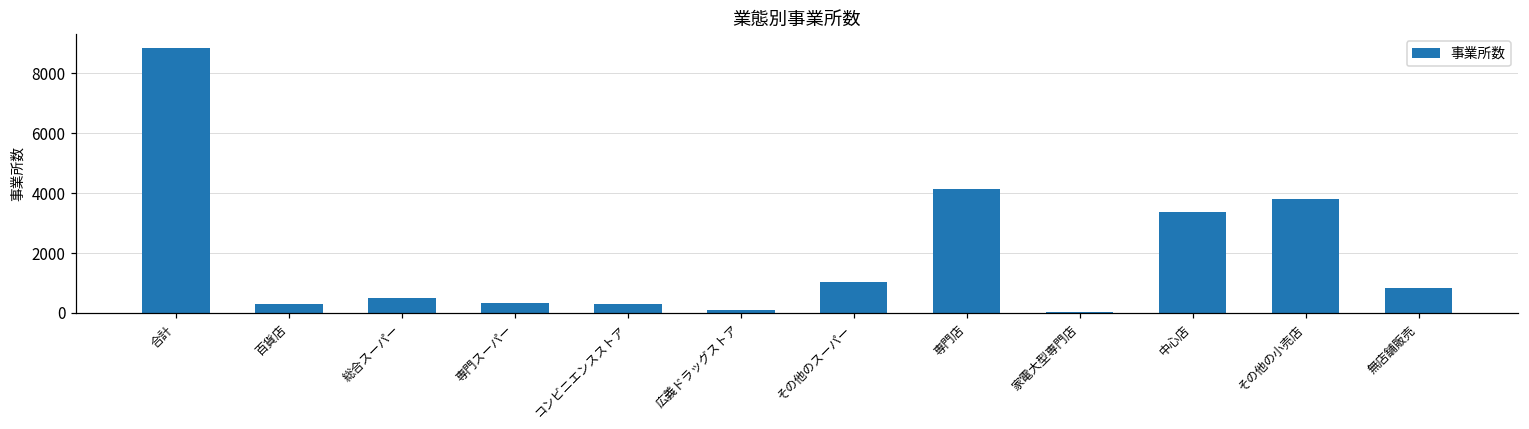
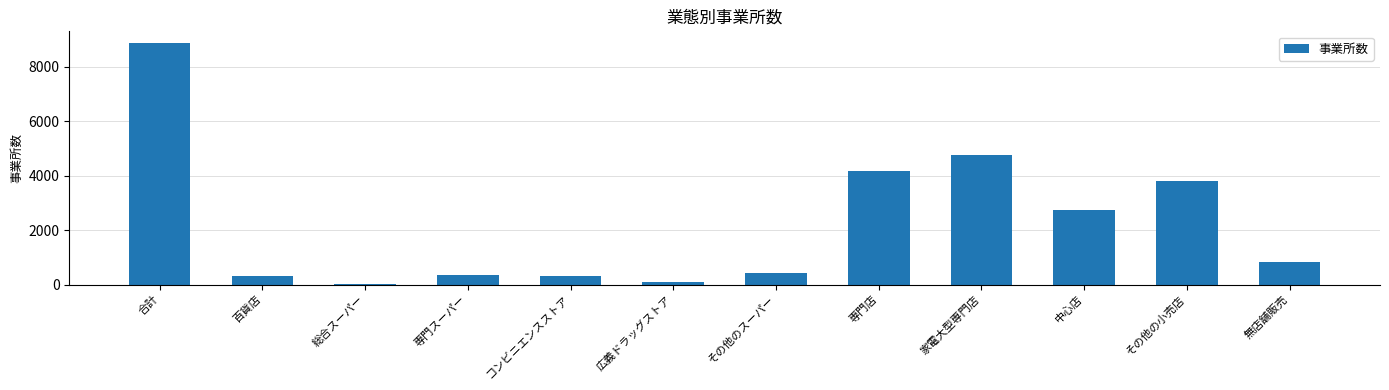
総合スーパー: 500 -> 0
その他のスーパー: 1000 -> 400
家電大型専門店: 0 -> 4800
中心店: 3400 -> 2800
